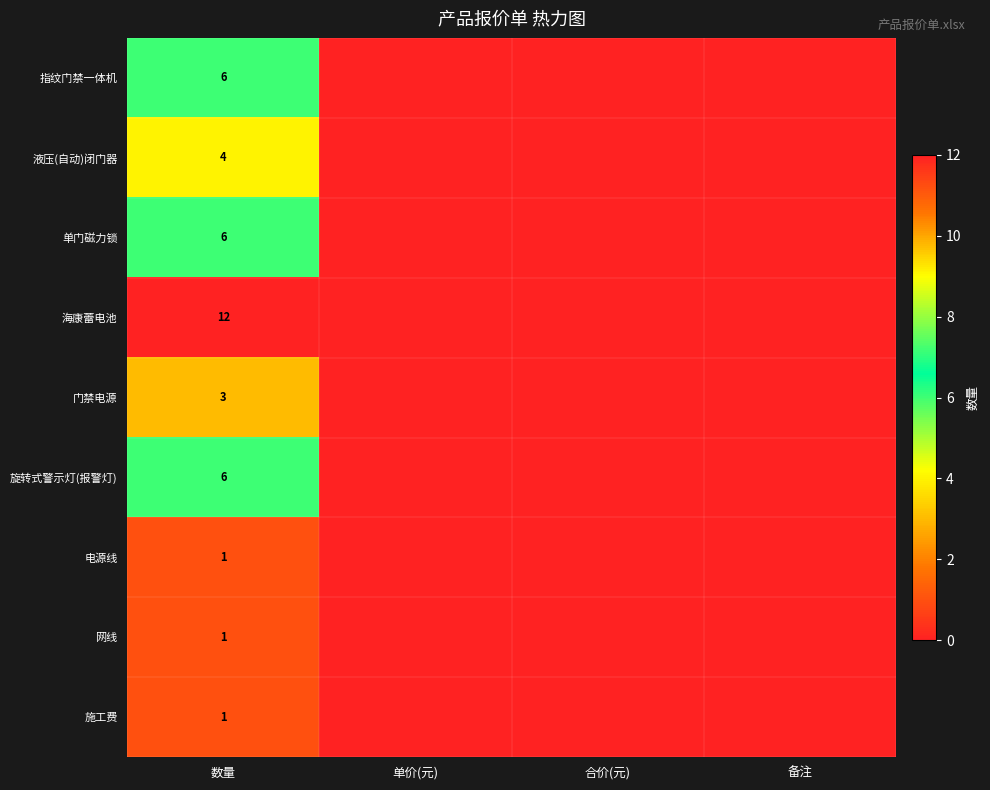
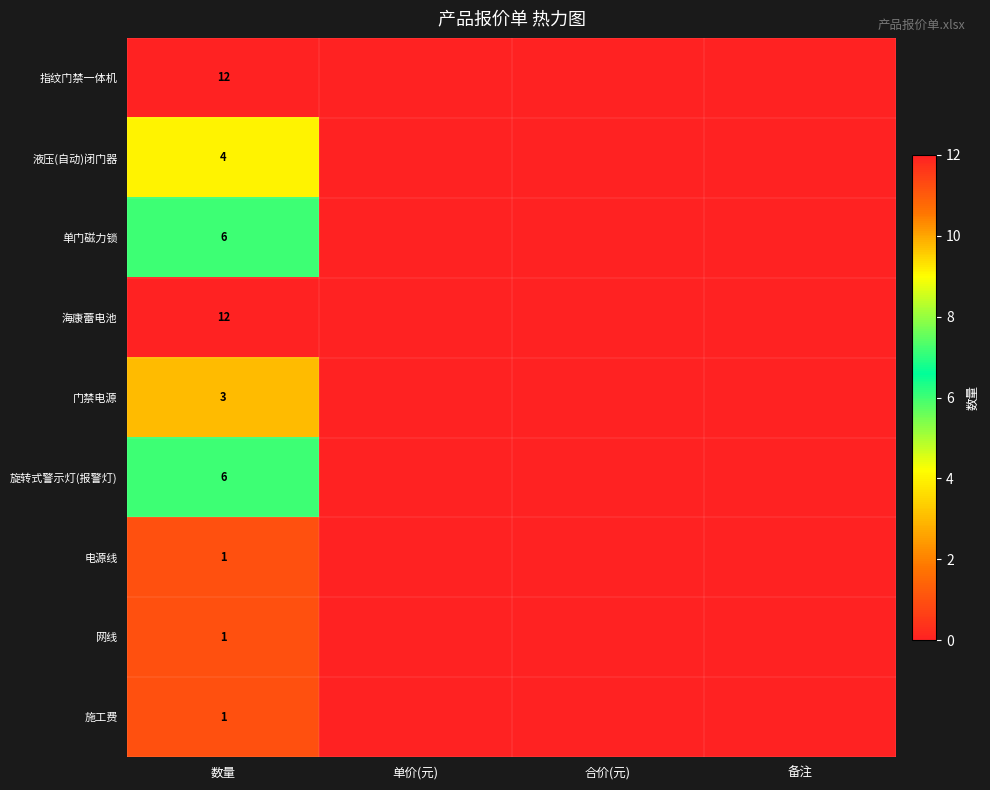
指纹门禁一体机, 数量: 6 -> 12
